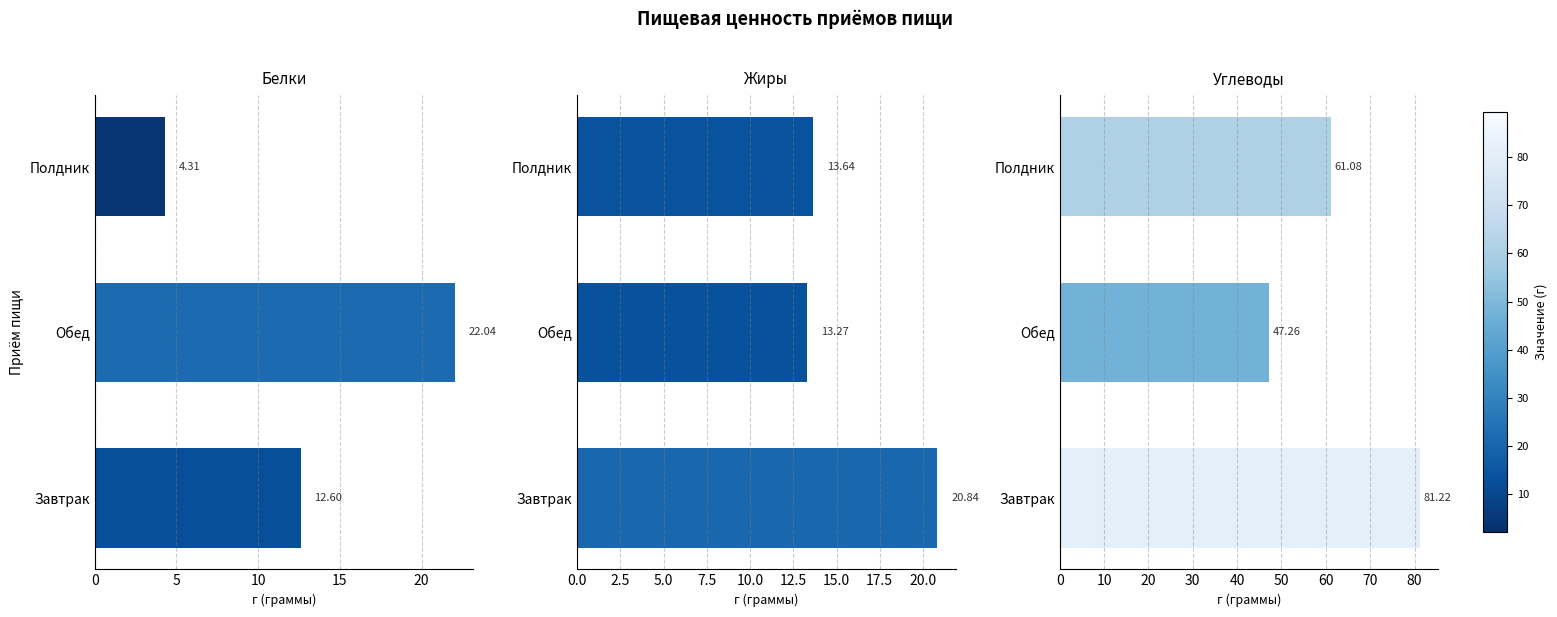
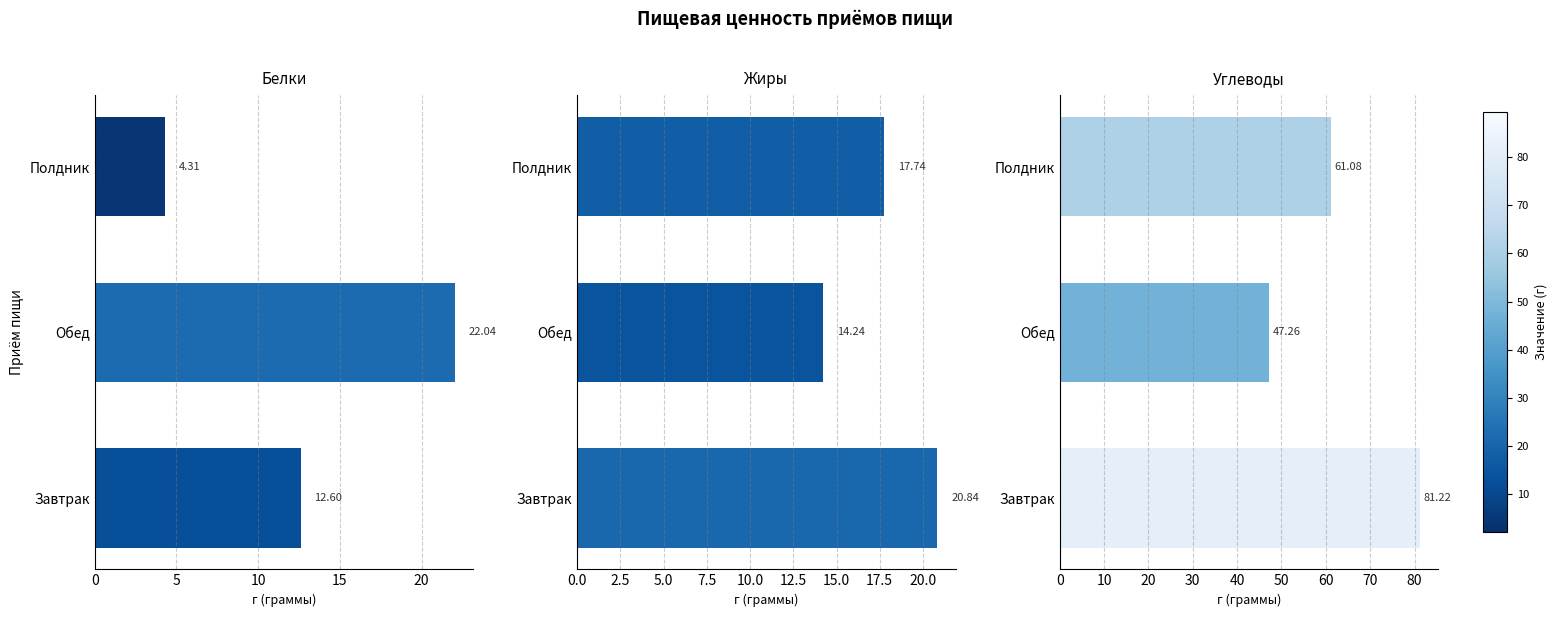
Жиры, Полдник: 13.64 -> 17.74
Жиры, Обед: 13.27 -> 14.24
